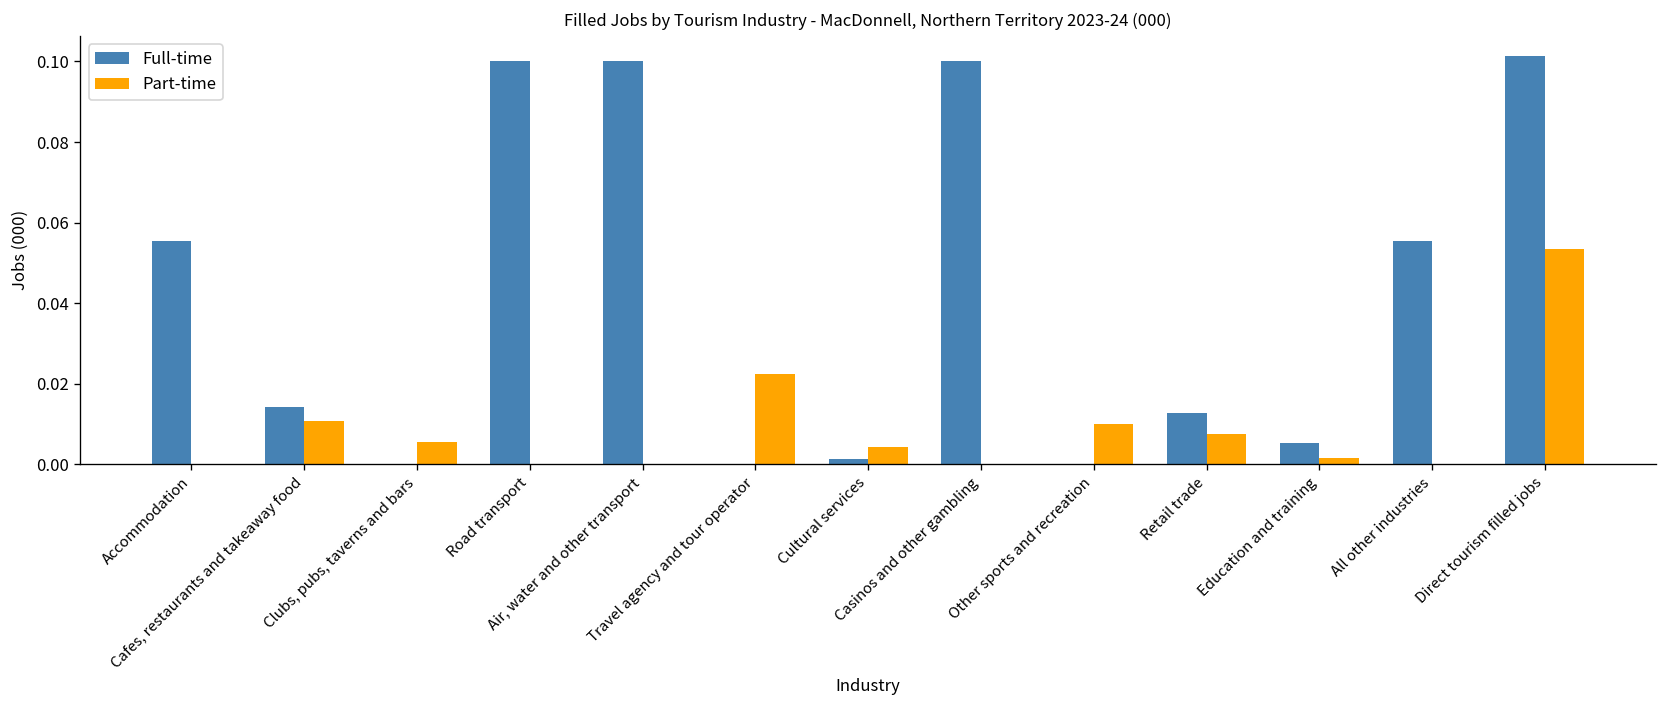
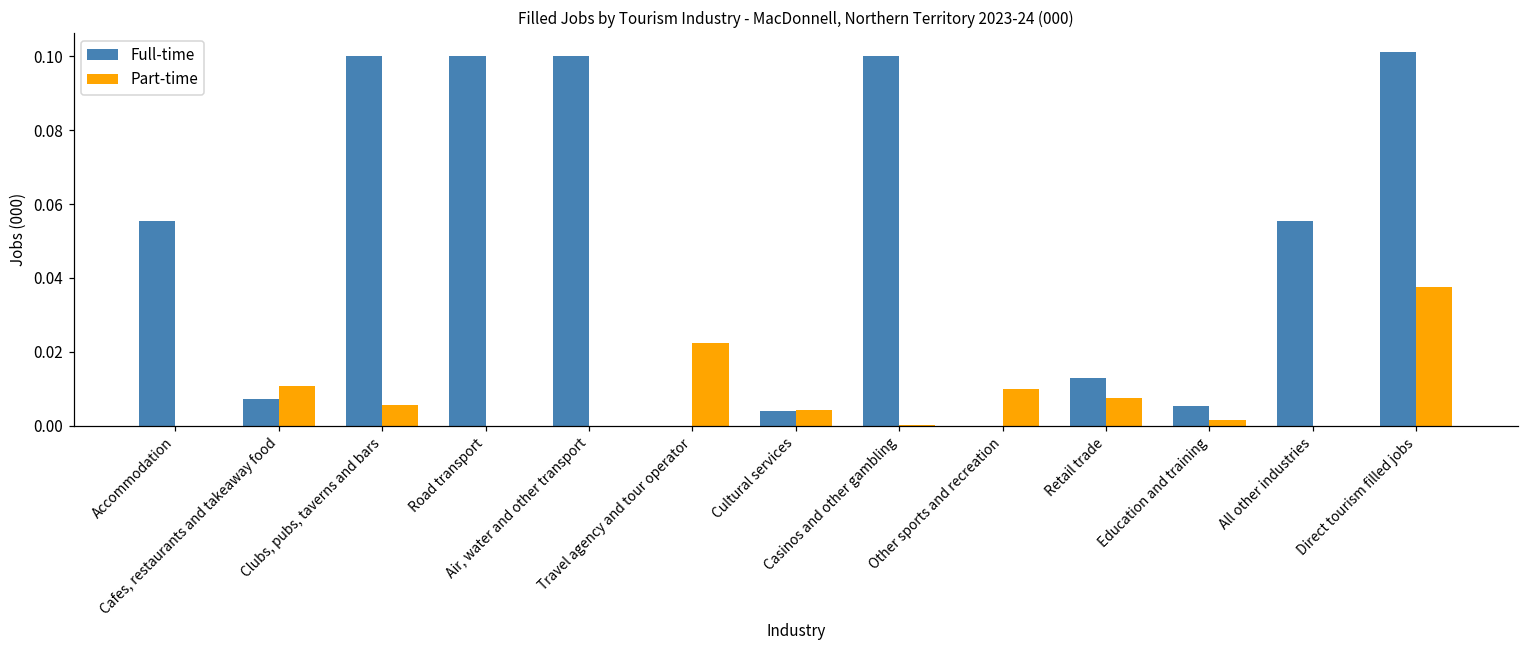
Full-time, Cafes, restaurants and takeaway food: 0.014 -> 0.007
Full-time, Clubs, pubs, taverns and bars: 0.0 -> 0.1
Full-time, Cultural services: 0.001 -> 0.004
Part-time, Direct tourism filled jobs: 0.053 -> 0.038
